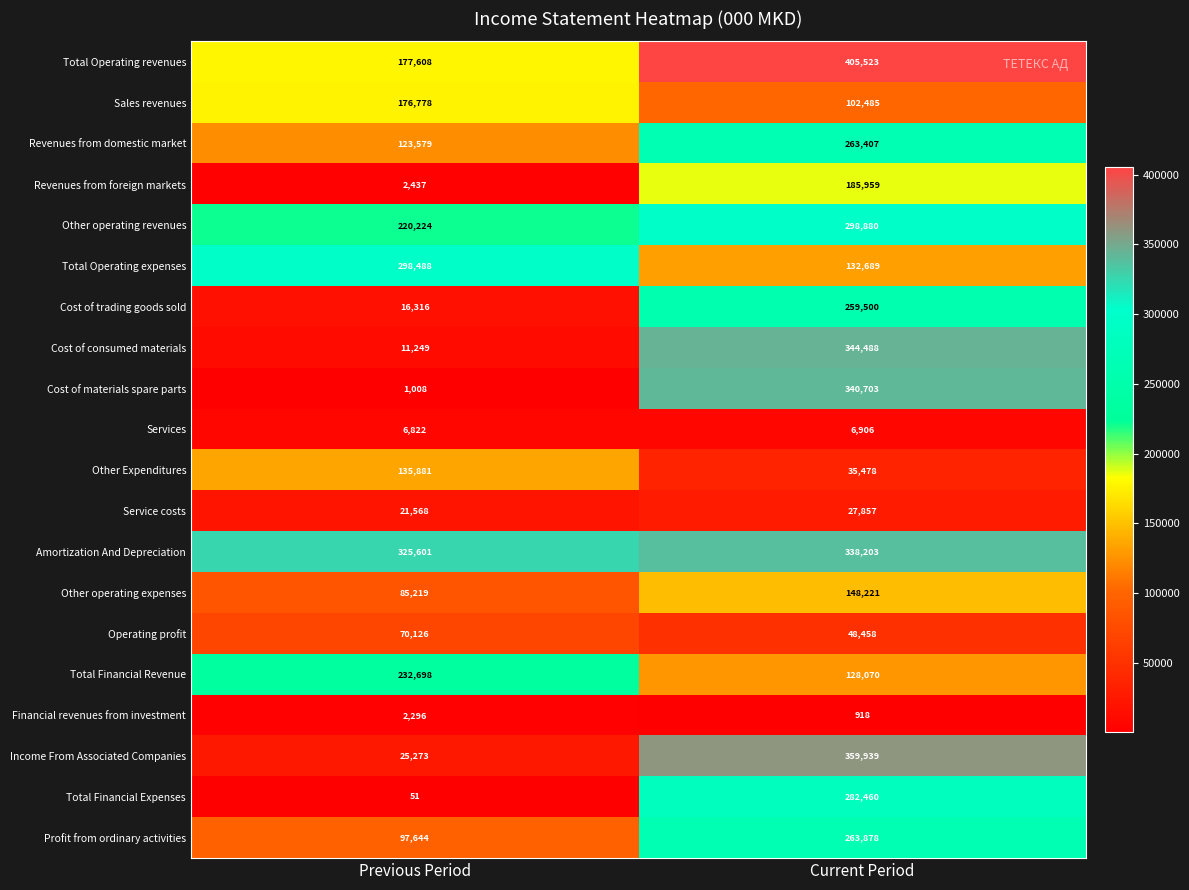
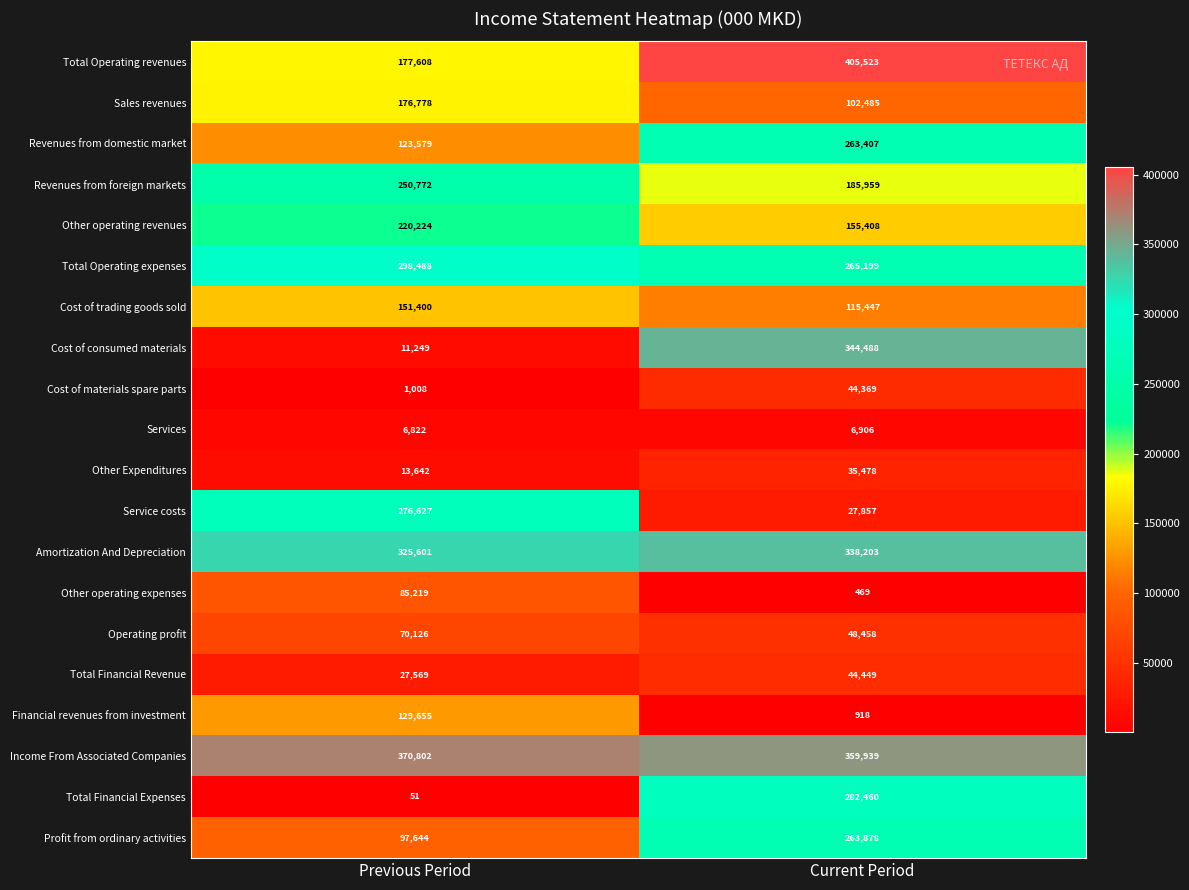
Revenues from foreign markets, Previous Period: 2,437 -> 250,772
Other operating revenues, Current Period: 298,880 -> 155,408
Total Operating expenses, Current Period: 132,689 -> 265,199
Cost of trading goods sold, Previous Period: 16,316 -> 151,400
Cost of trading goods sold, Current Period: 259,500 -> 115,447
Cost of materials spare parts, Current Period: 340,703 -> 44,369
Other Expenditures, Previous Period: 135,881 -> 13,642
Service costs, Previous Period: 21,568 -> 276,627
Other operating expenses, Current Period: 148,221 -> 469
Total Financial Revenue, Previous Period: 232,698 -> 27,569
Total Financial Revenue, Current Period: 128,070 -> 44,449
Financial revenues from investment, Previous Period: 2,296 -> 129,655
Income From Associated Companies, Previous Period: 25,273 -> 370,802
